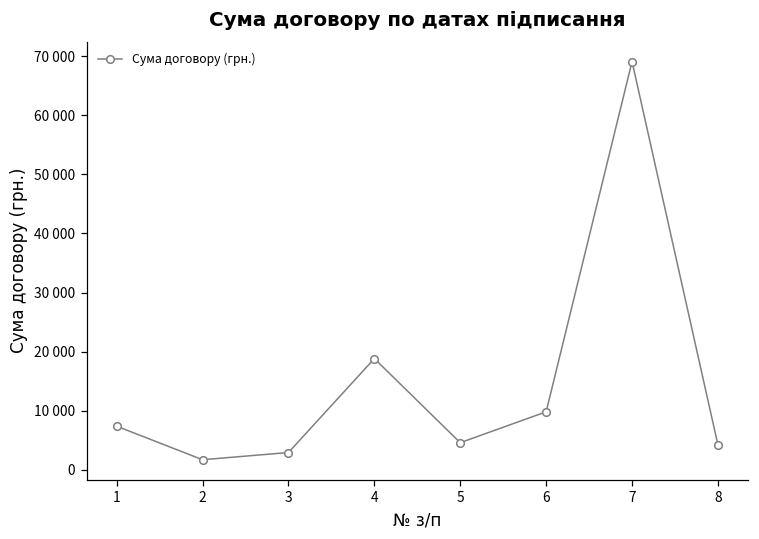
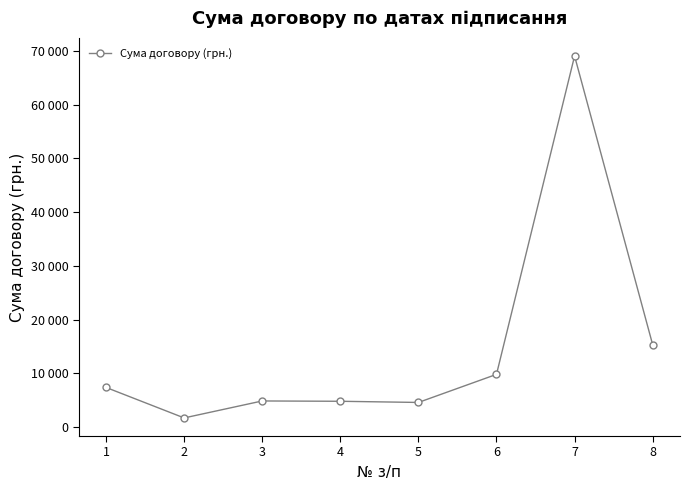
3: 3000 -> 5000
4: 19000 -> 5000
8: 4000 -> 15000
